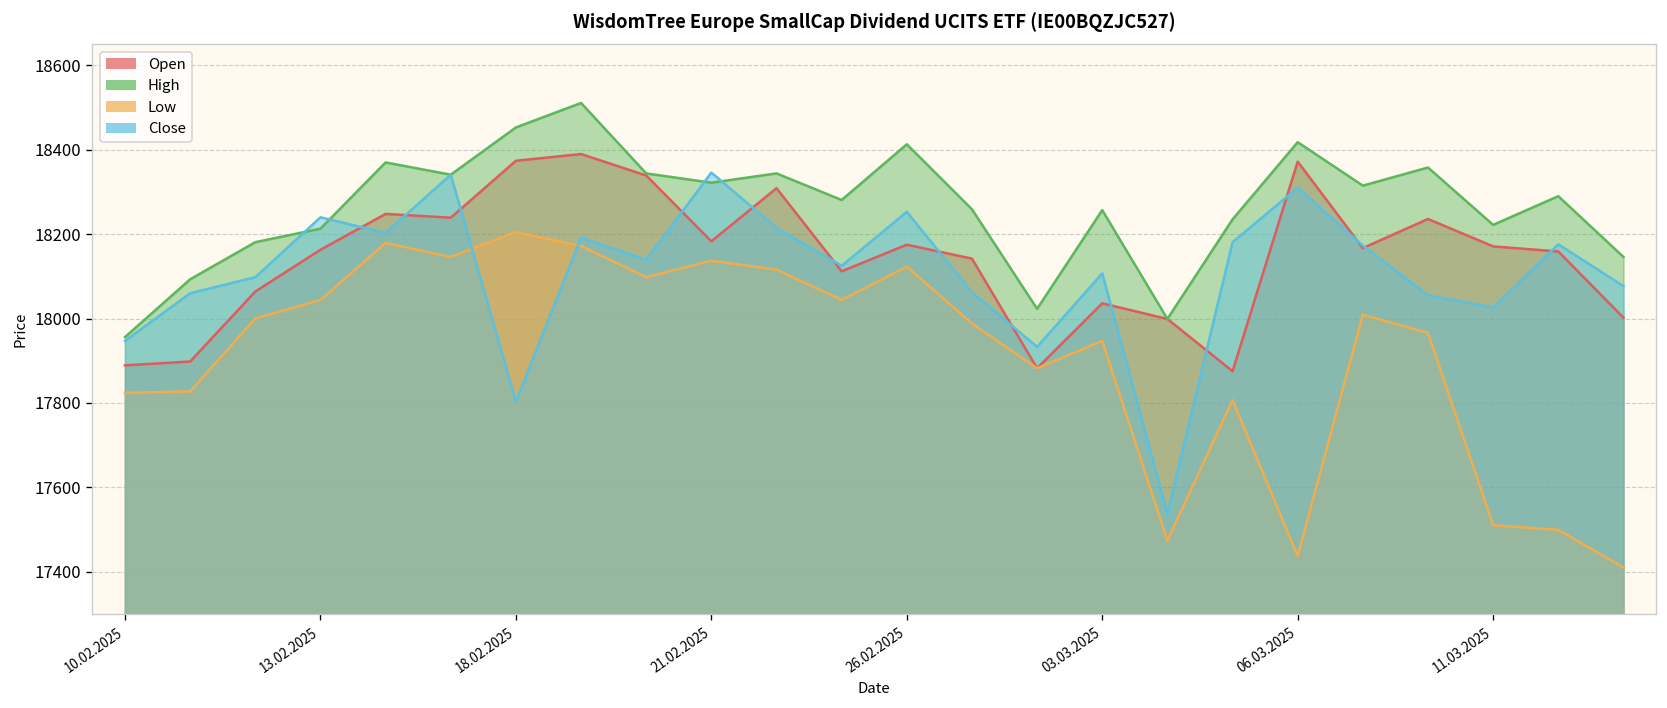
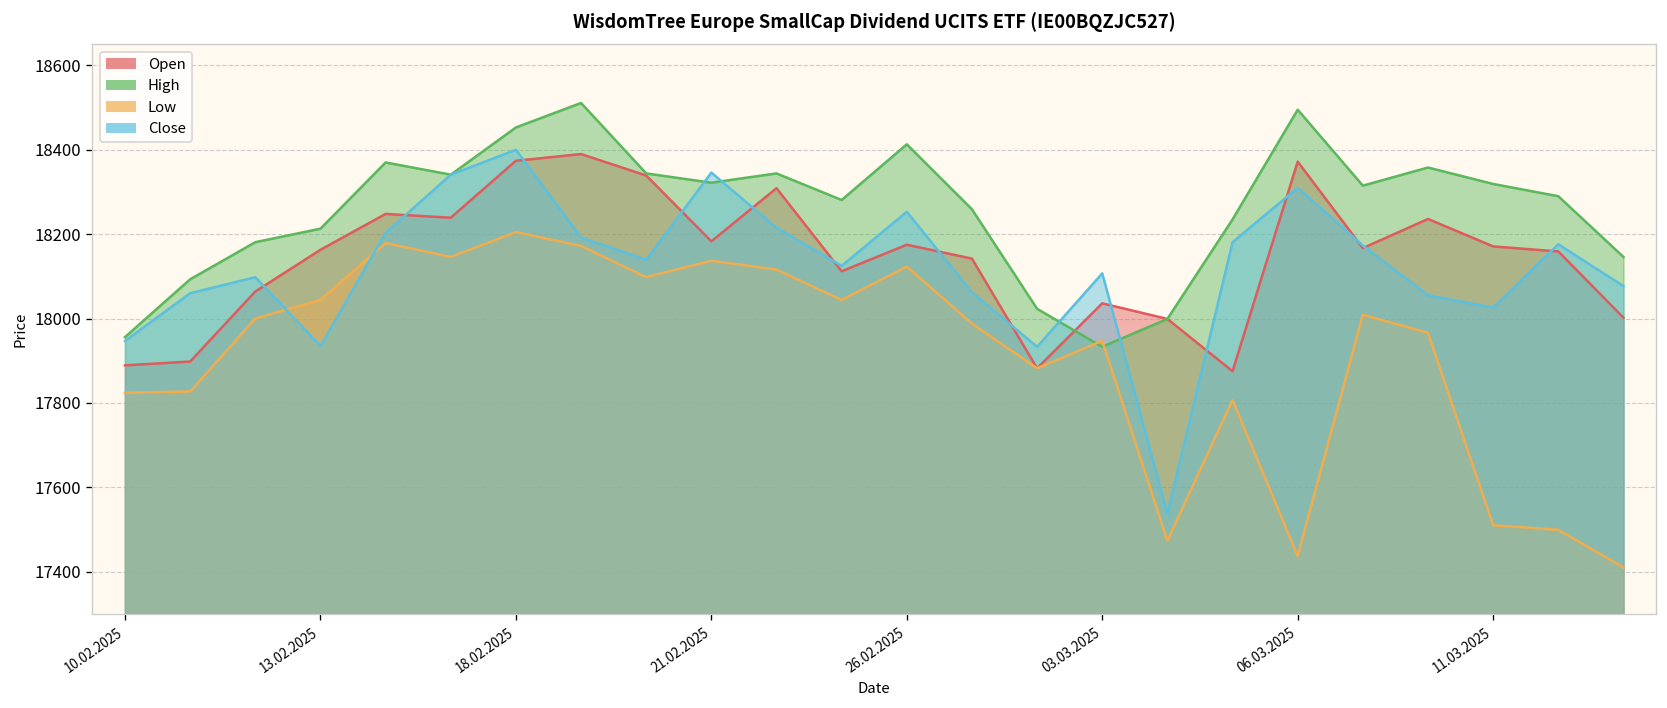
Close, 13.02.2025: 18240 -> 17940
Close, 18.02.2025: 17800 -> 18400
High, 03.03.2025: 18260 -> 17930
High, 06.03.2025: 18420 -> 18500
High, 11.03.2025: 18220 -> 18320
